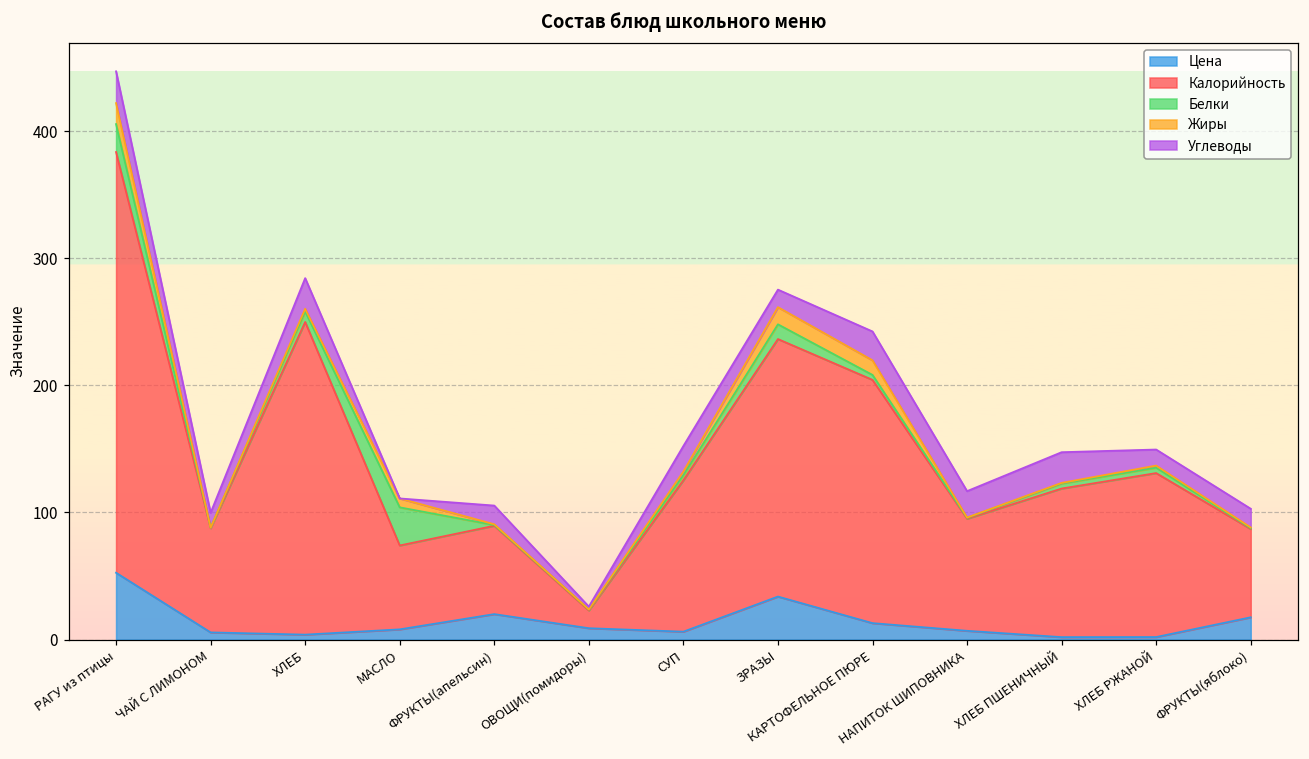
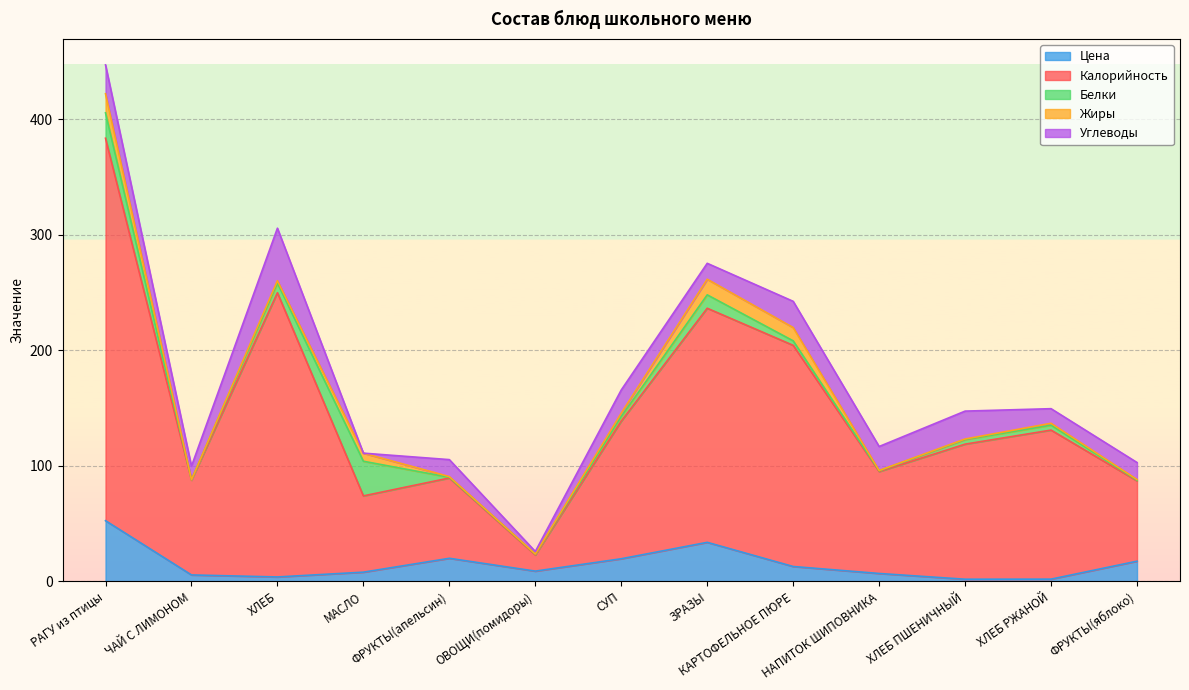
Углеводы, ХЛЕБ: 24 -> 45
Цена, СУП: 6 -> 20
